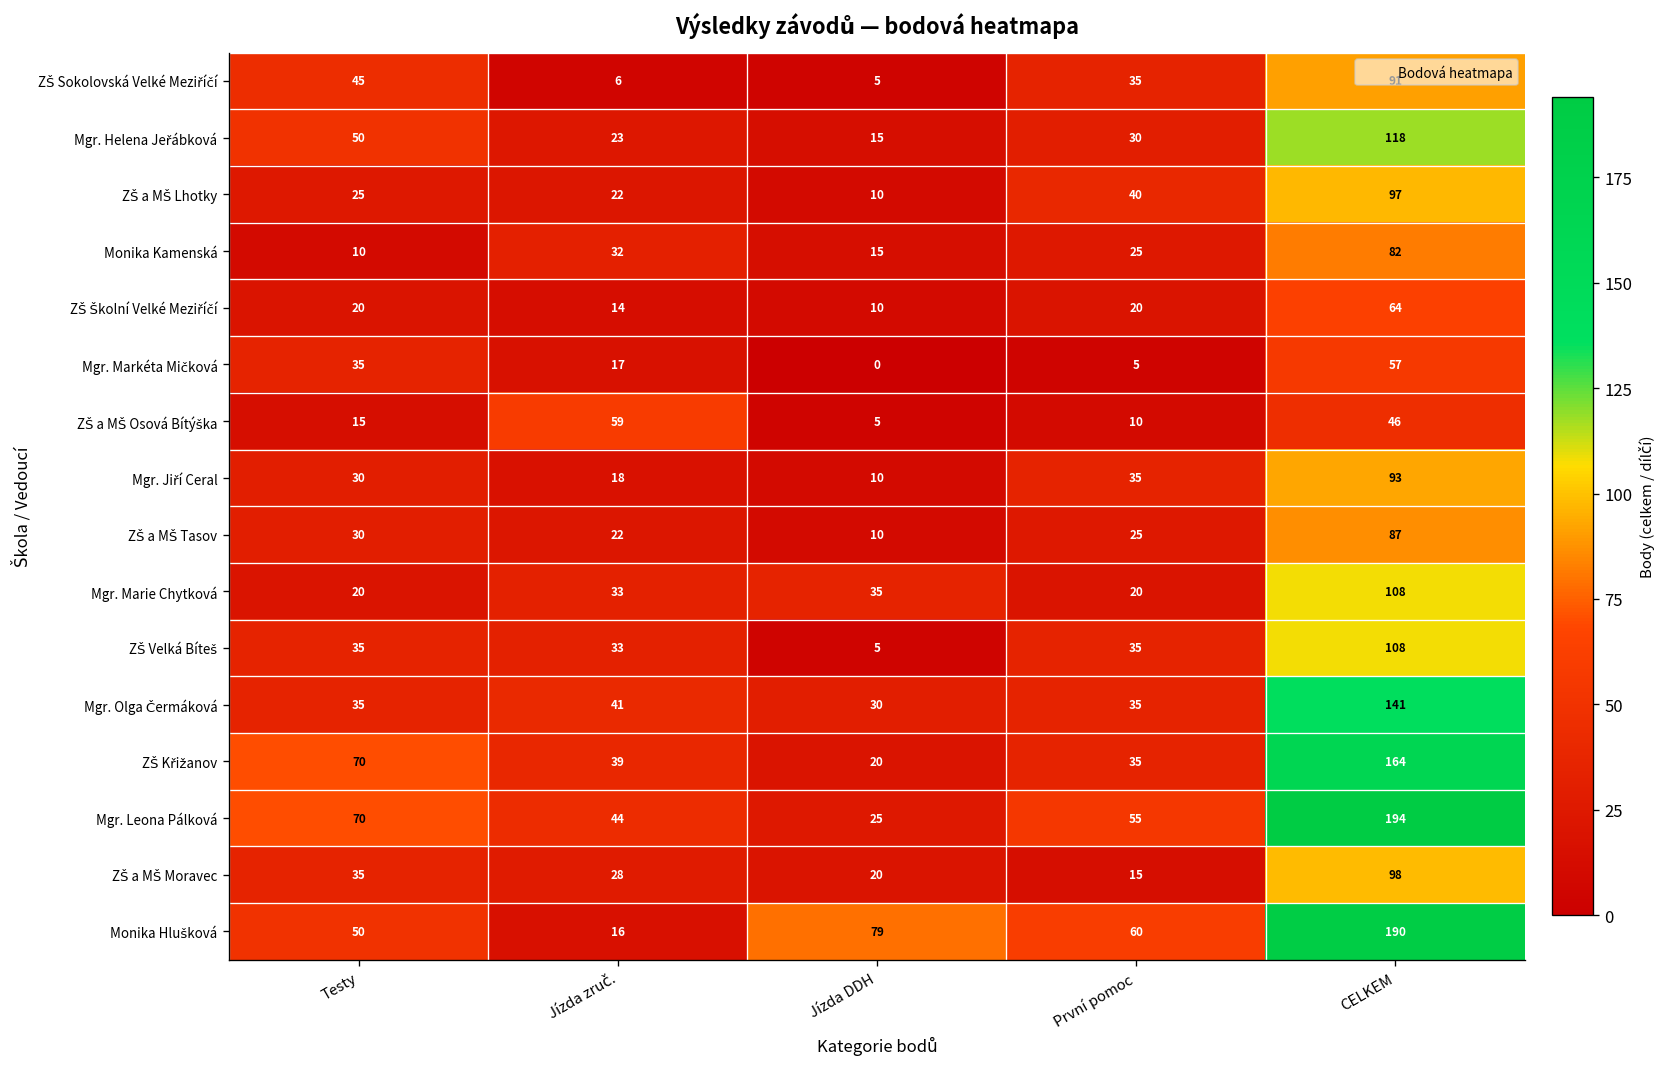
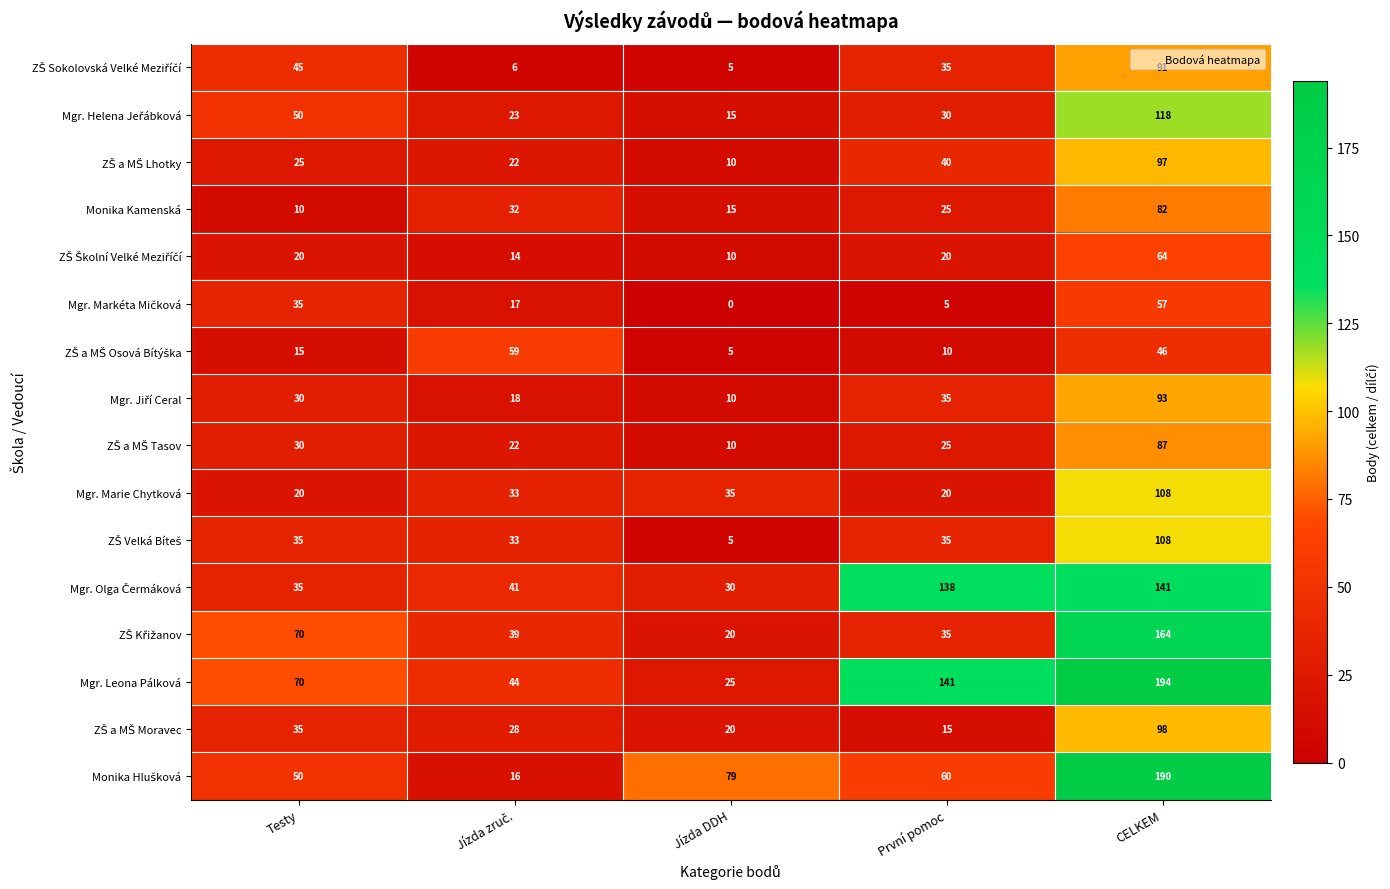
Mgr. Olga Čermáková, První pomoc: 35 -> 138
Mgr. Leona Pálková, První pomoc: 55 -> 141
